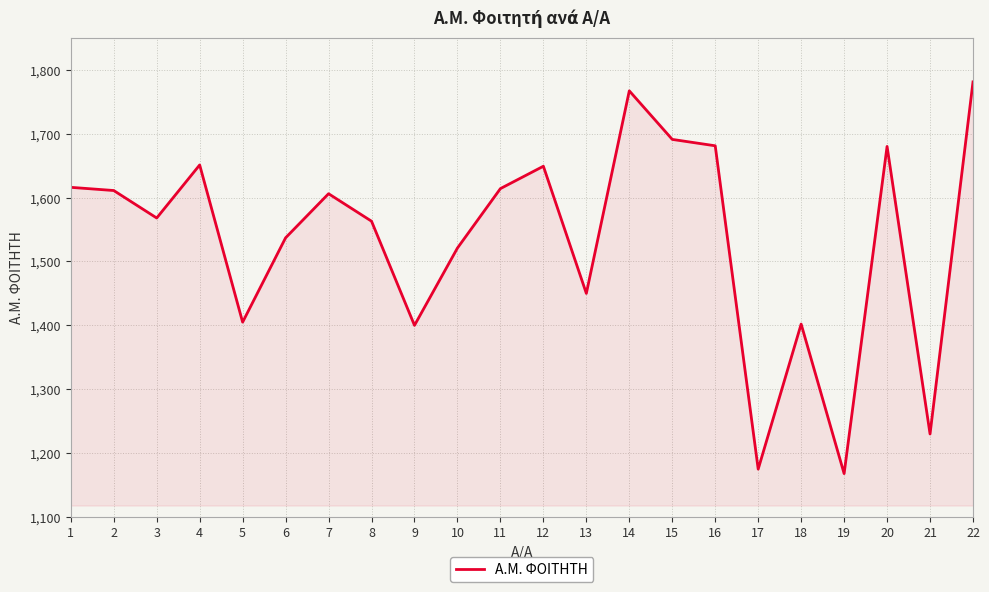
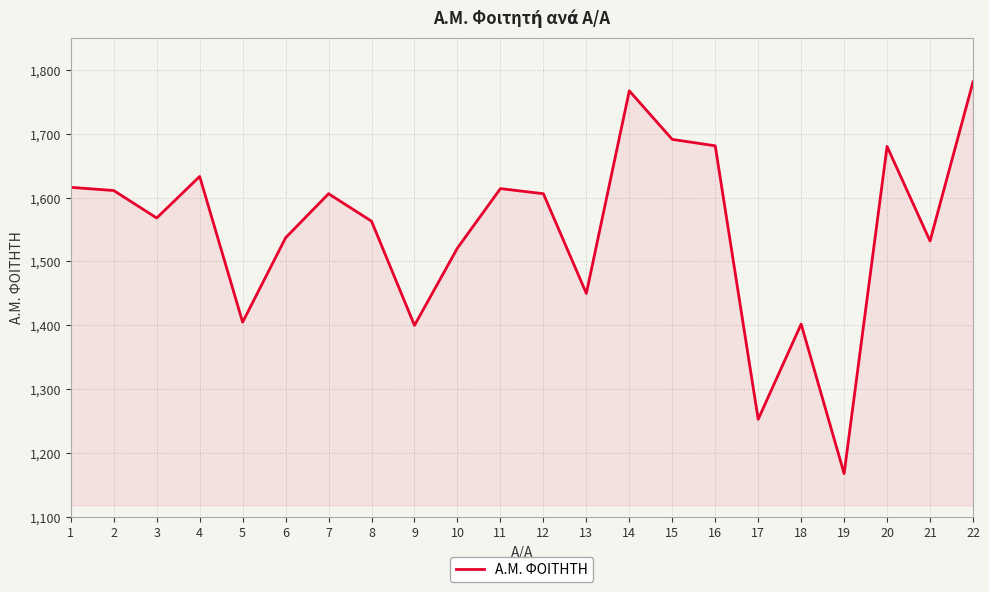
4: 1,650 -> 1,630
12: 1,650 -> 1,610
17: 1,180 -> 1,250
21: 1,230 -> 1,530
